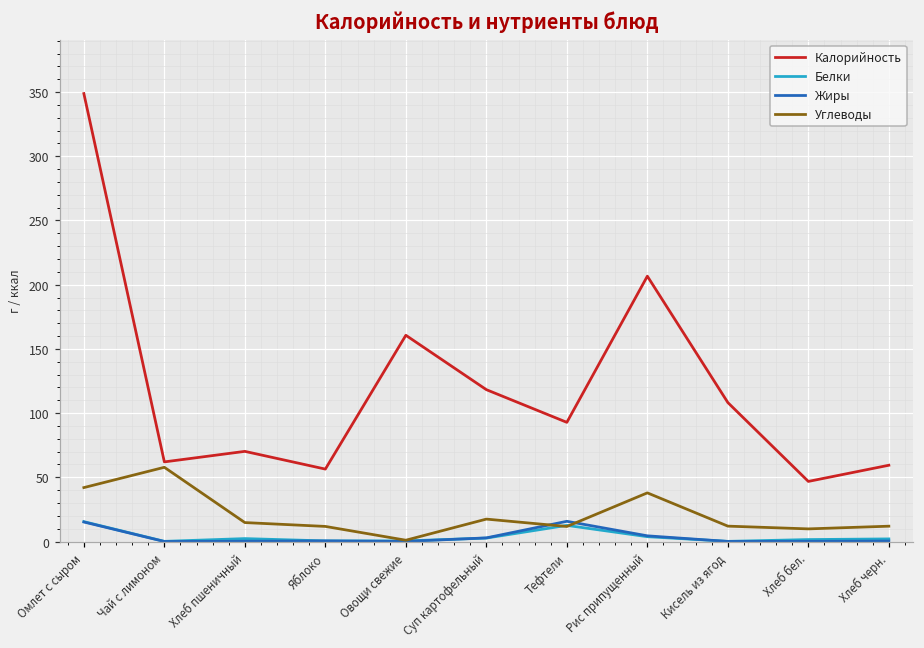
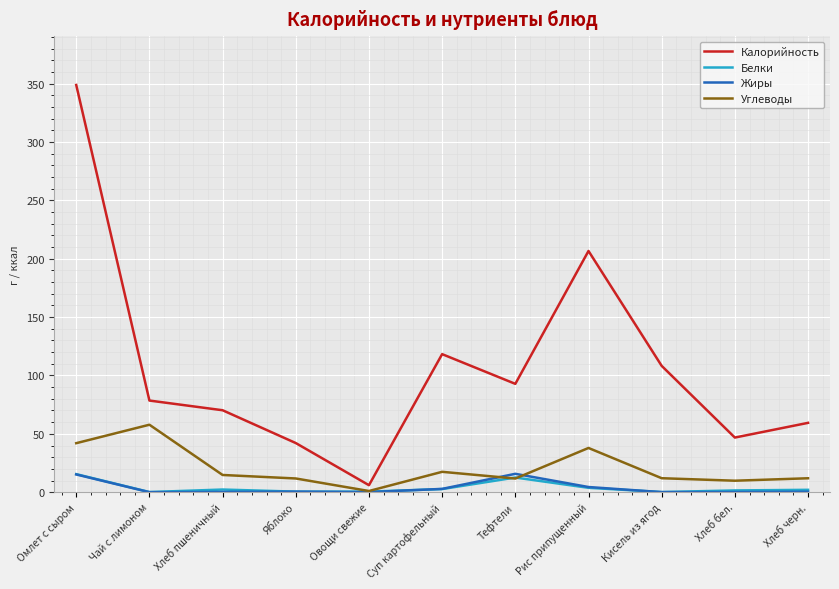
Калорийность, Чай с лимоном: 62 -> 79
Калорийность, Яблоко: 56 -> 42
Калорийность, Овощи свежие: 161 -> 6
